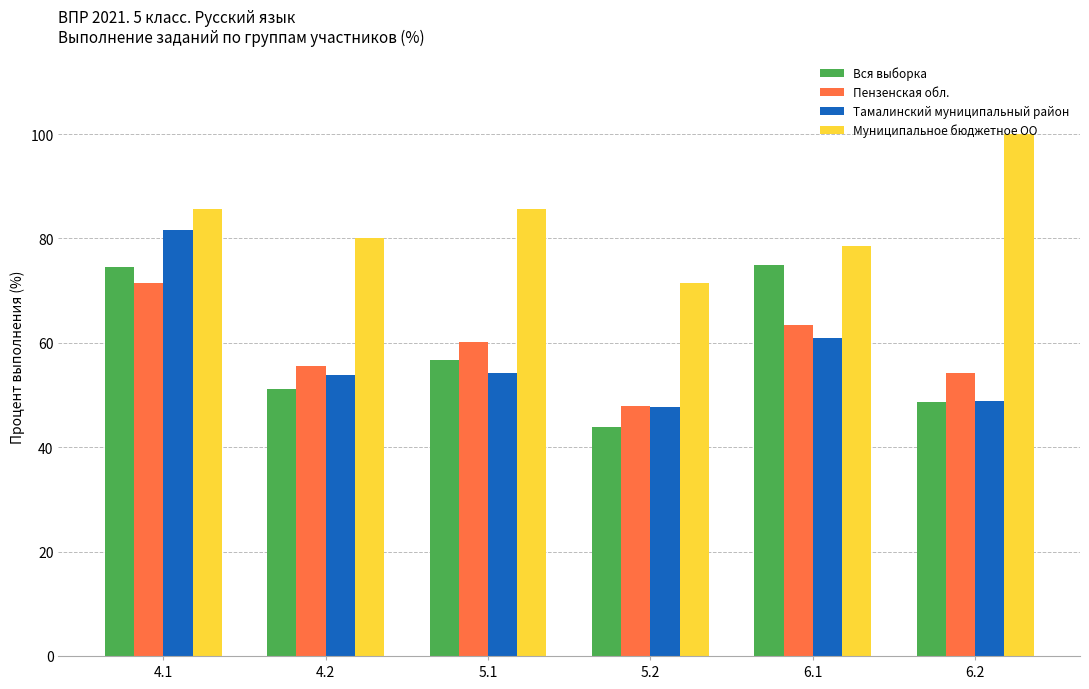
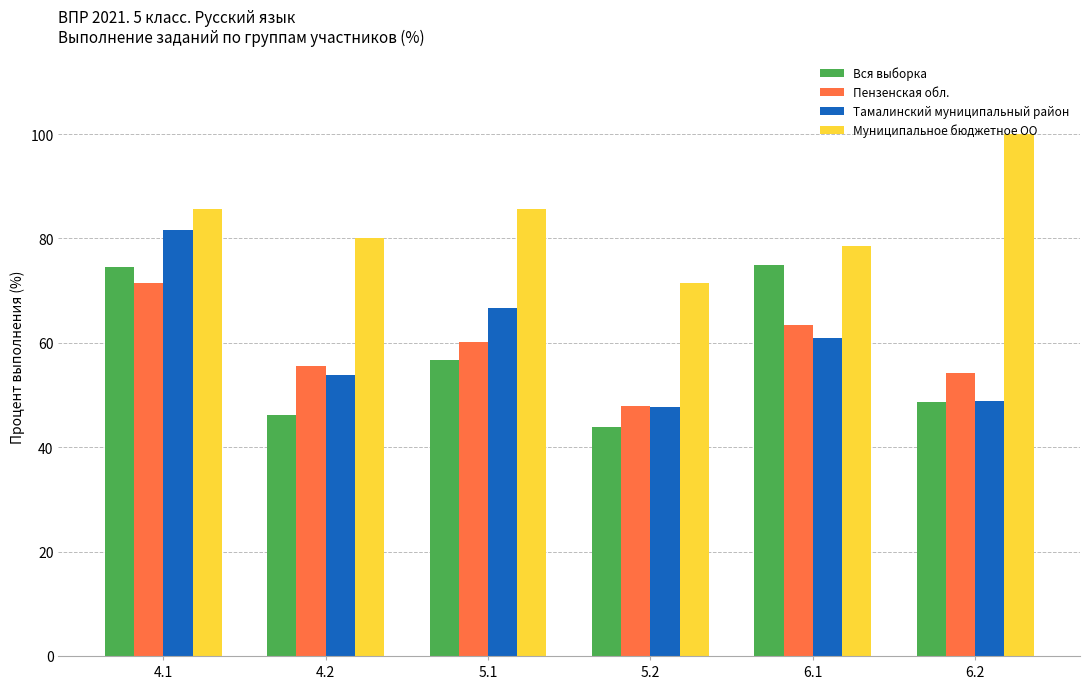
Вся выборка, 4.2: 51 -> 46
Тамалинский муниципальный район, 5.1: 54 -> 67
